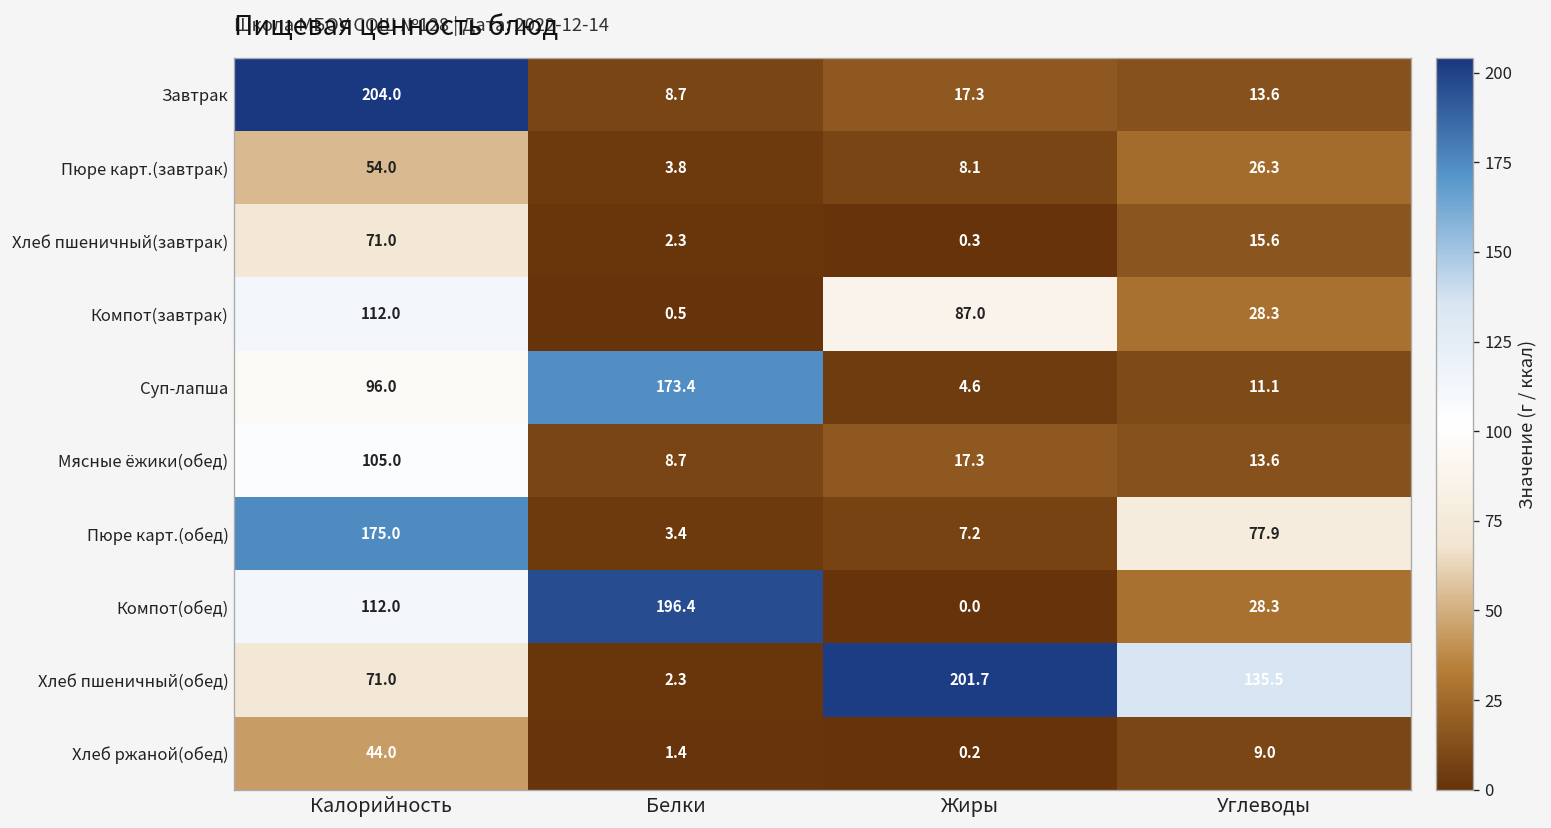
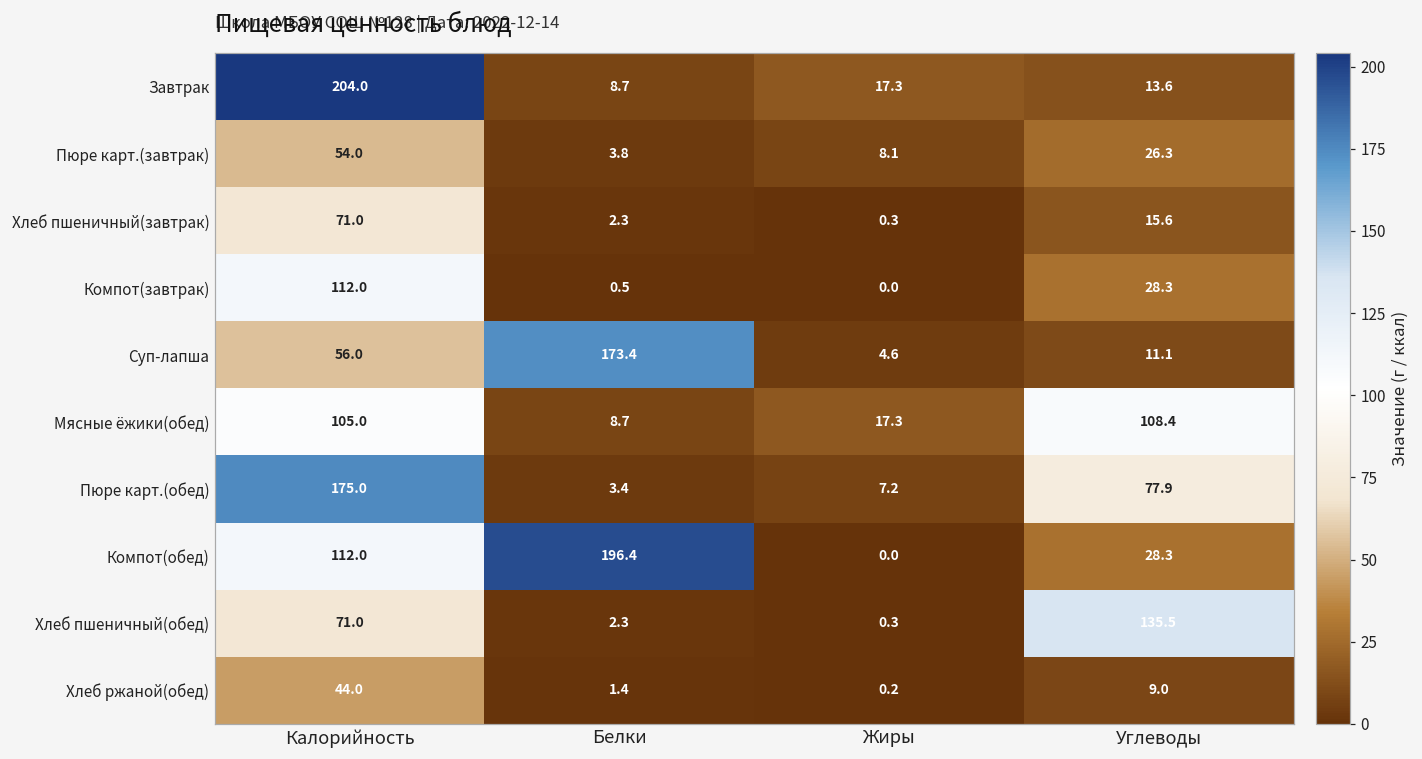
Компот(завтрак), Жиры: 87.0 -> 0.0
Суп-лапша, Калорийность: 96.0 -> 56.0
Мясные ёжики(обед), Углеводы: 13.6 -> 108.4
Хлеб пшеничный(обед), Жиры: 201.7 -> 0.3
